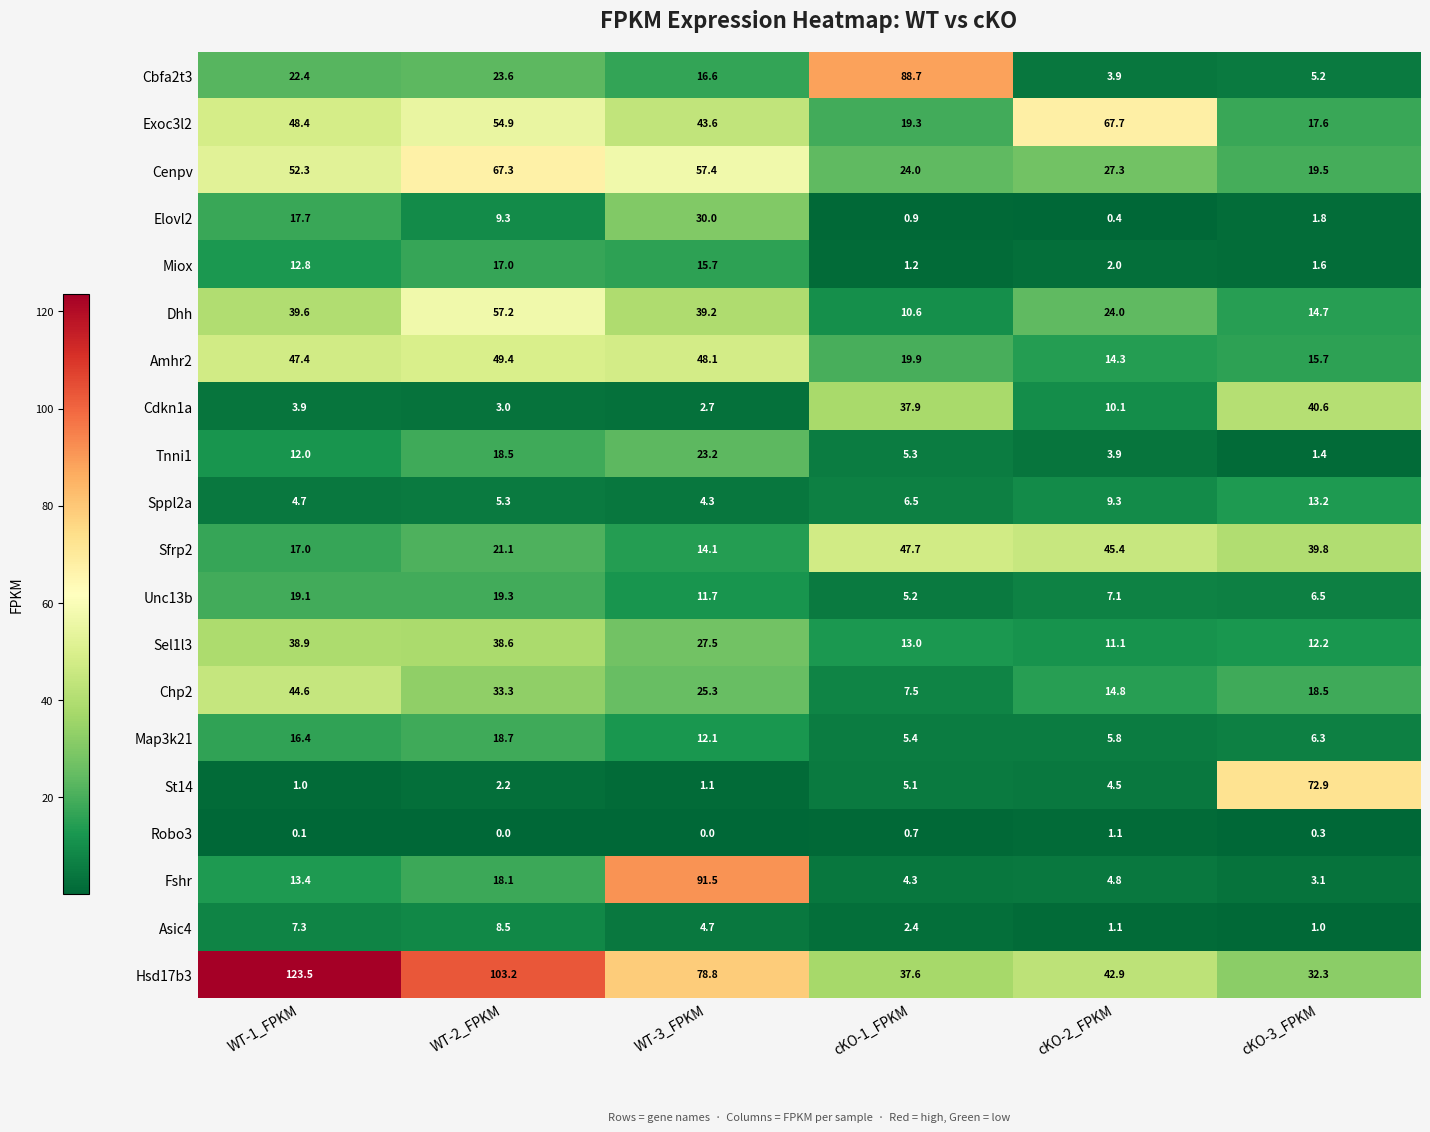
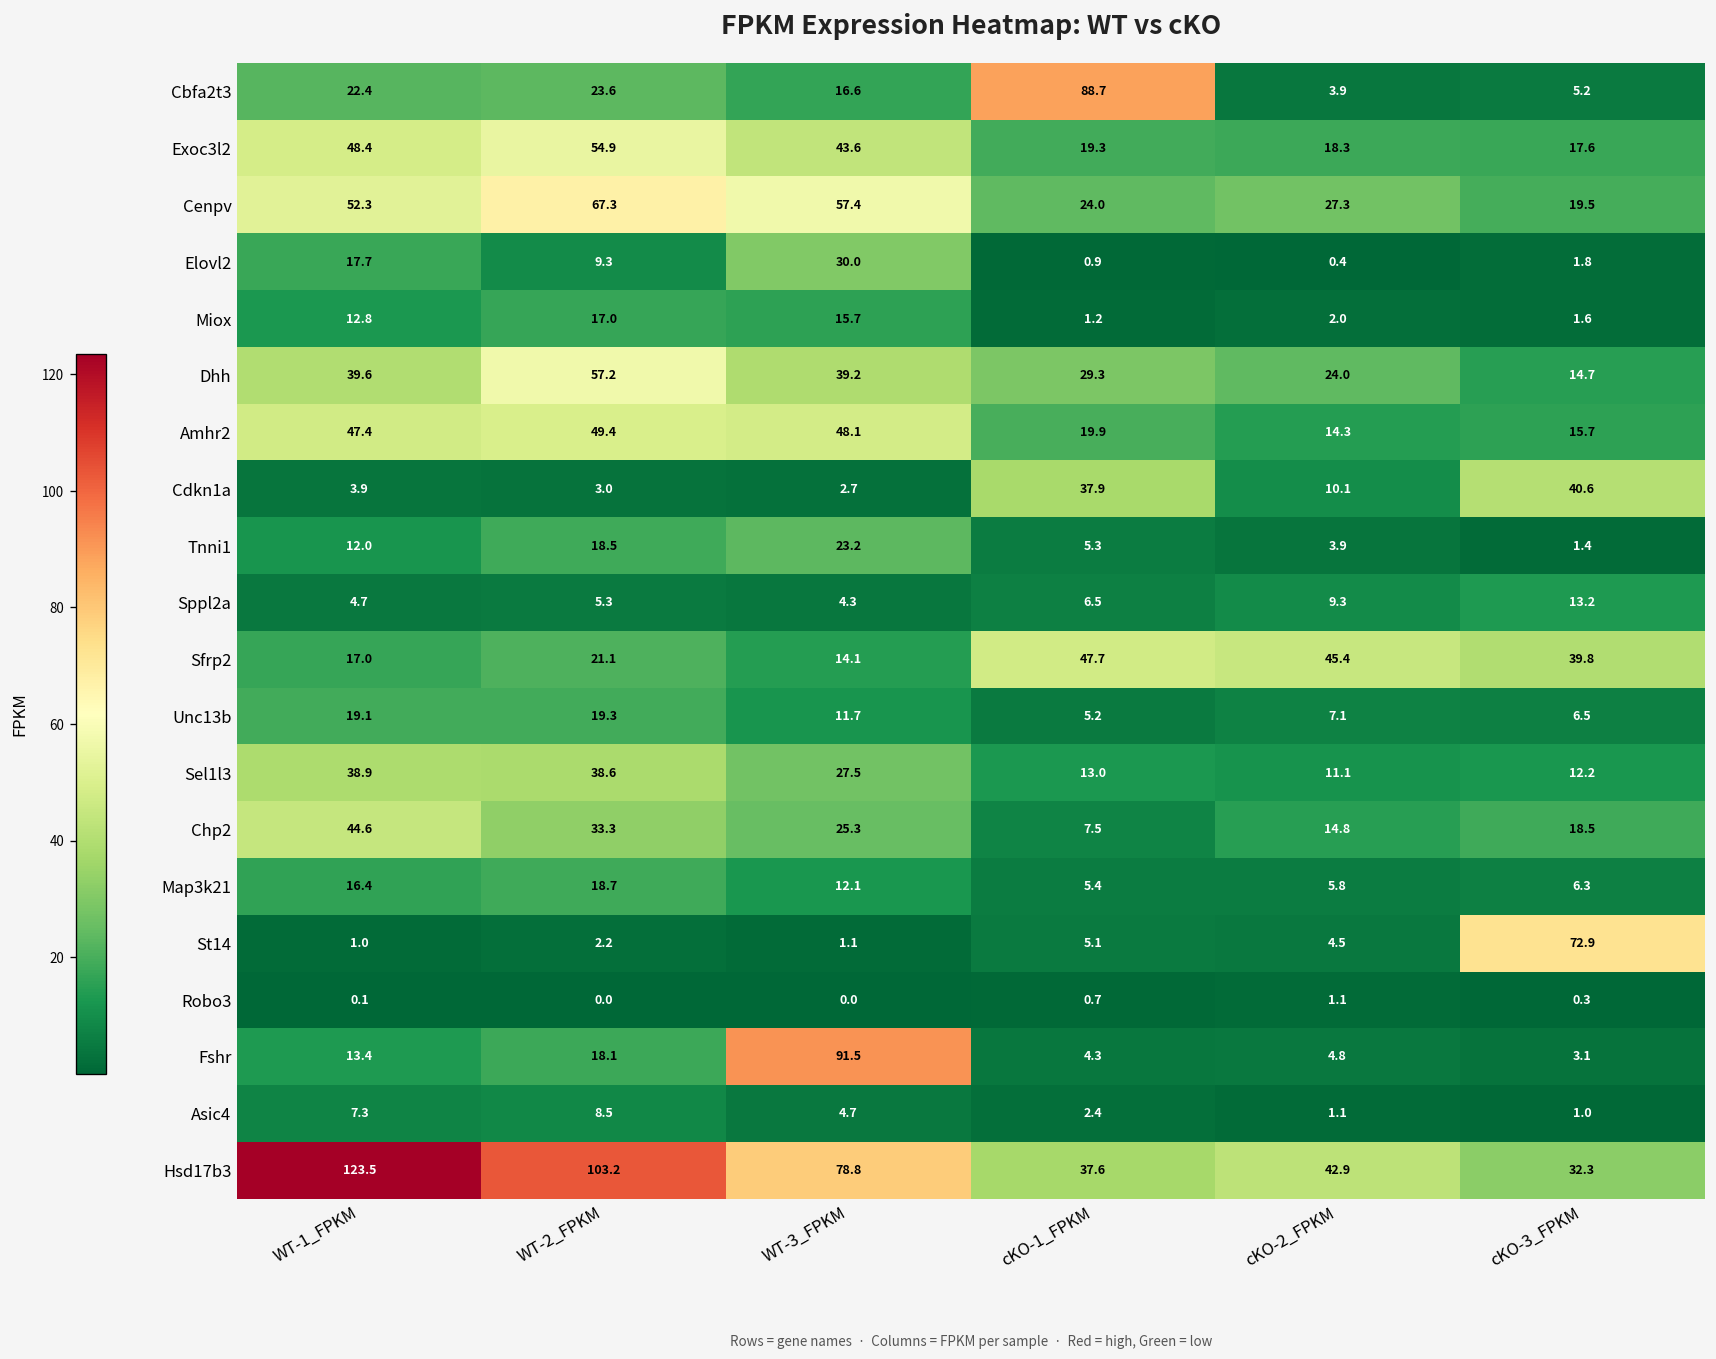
Exoc3l2, cKO-2_FPKM: 67.7 -> 18.3
Dhh, cKO-1_FPKM: 10.6 -> 29.3
